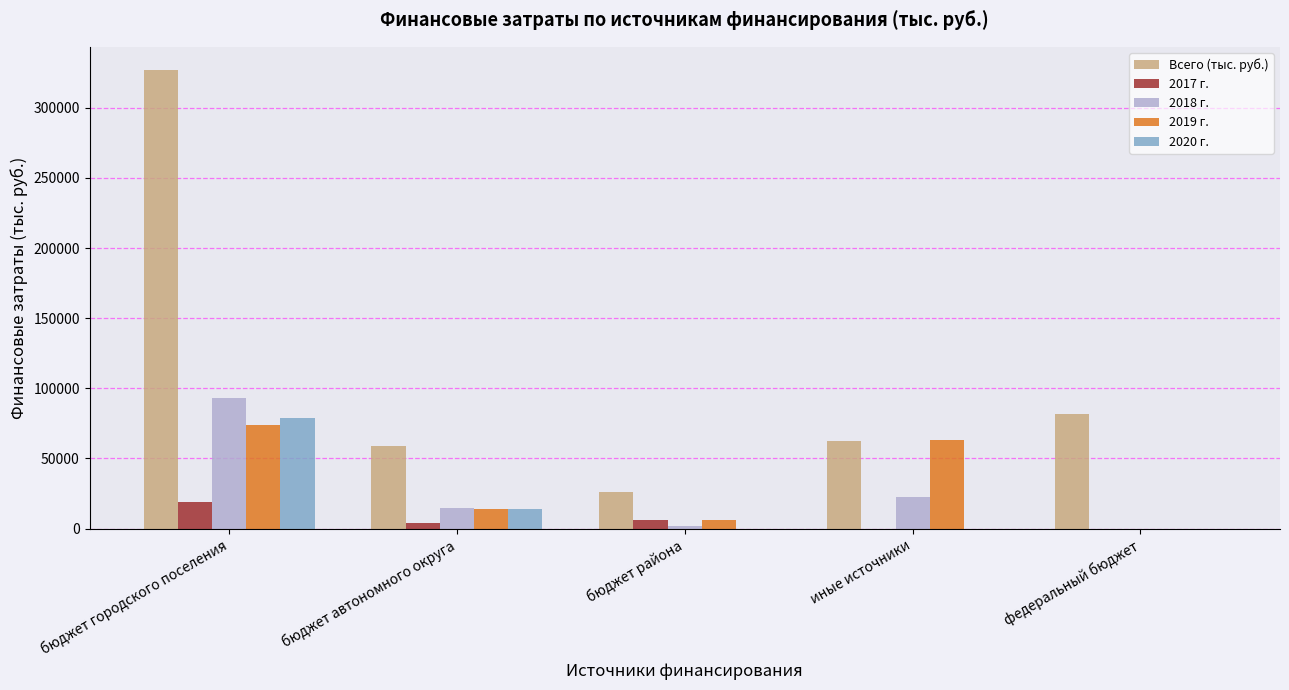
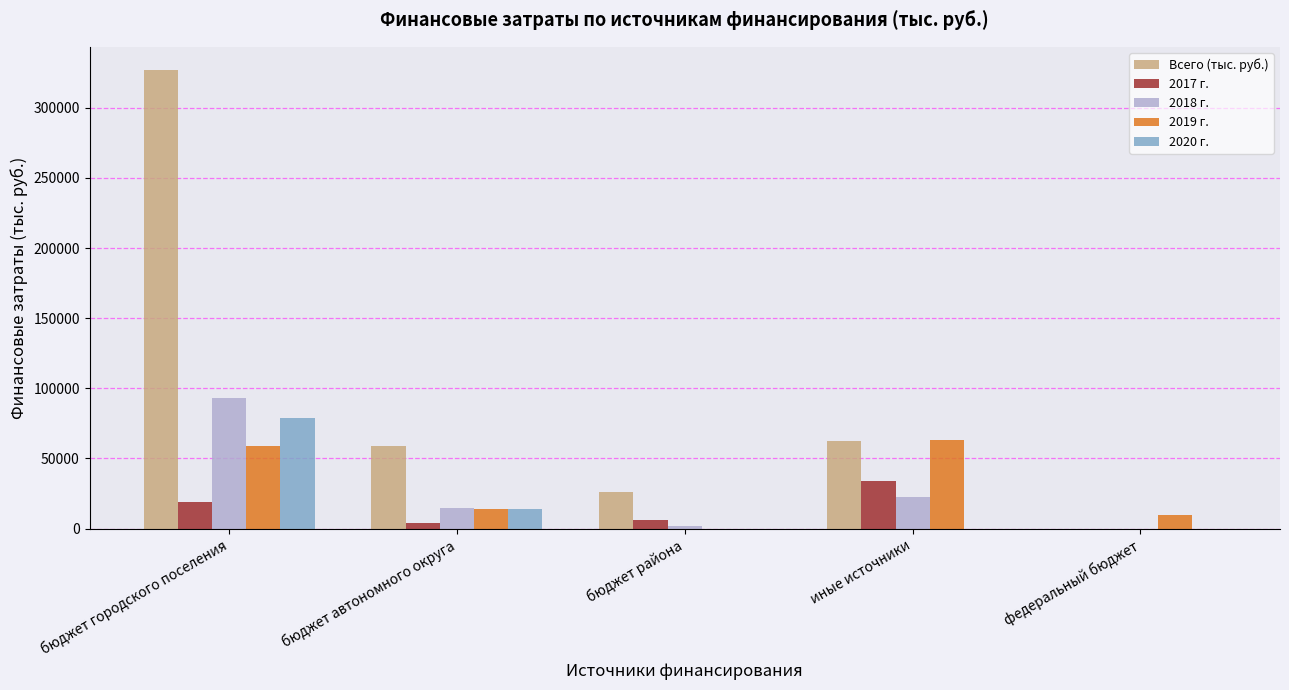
2019 г., бюджет городского поселения: 74000 -> 59000
2019 г., бюджет района: 6000 -> 0
2017 г., иные источники: 0 -> 34000
Всего (тыс. руб.), федеральный бюджет: 82000 -> 0
2019 г., федеральный бюджет: 0 -> 10000
